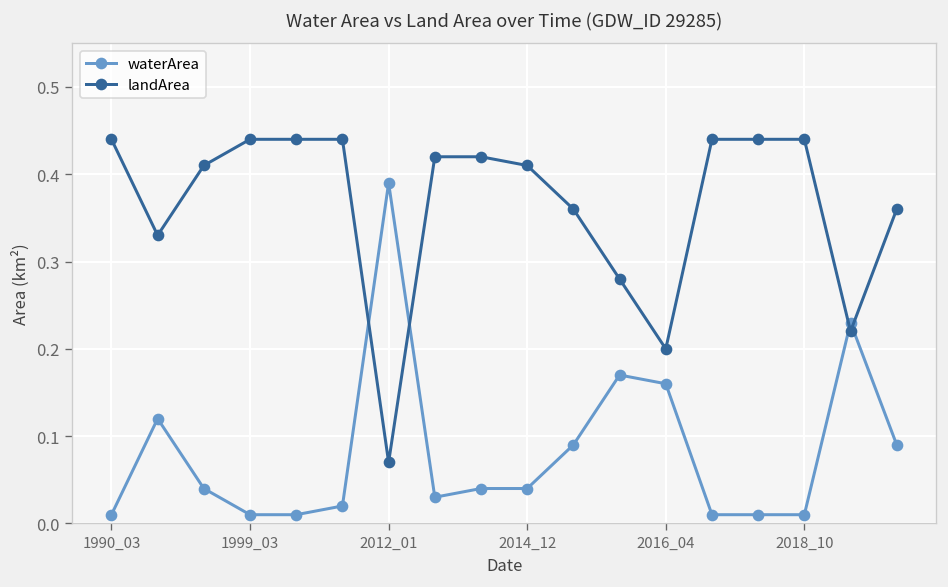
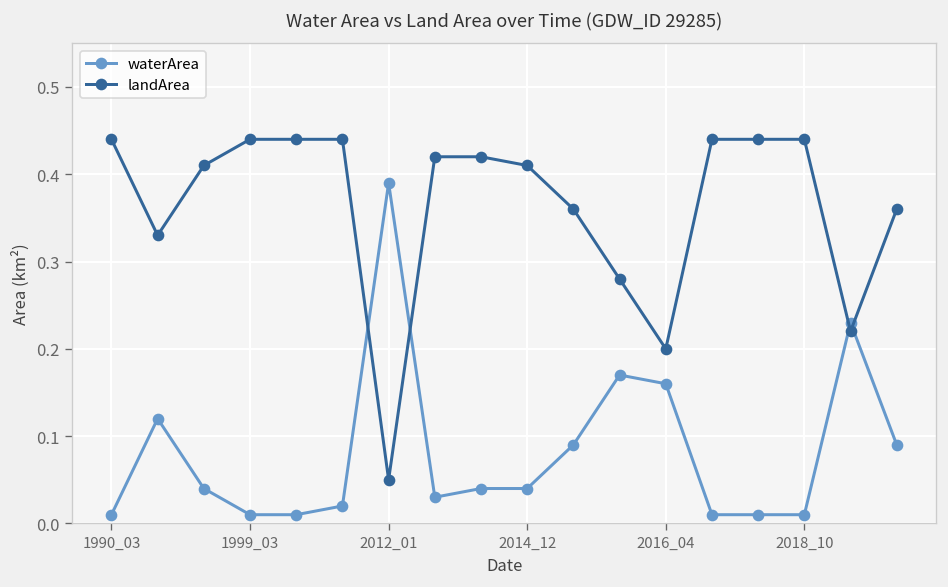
landArea, 2012_01: 0.07 -> 0.05
